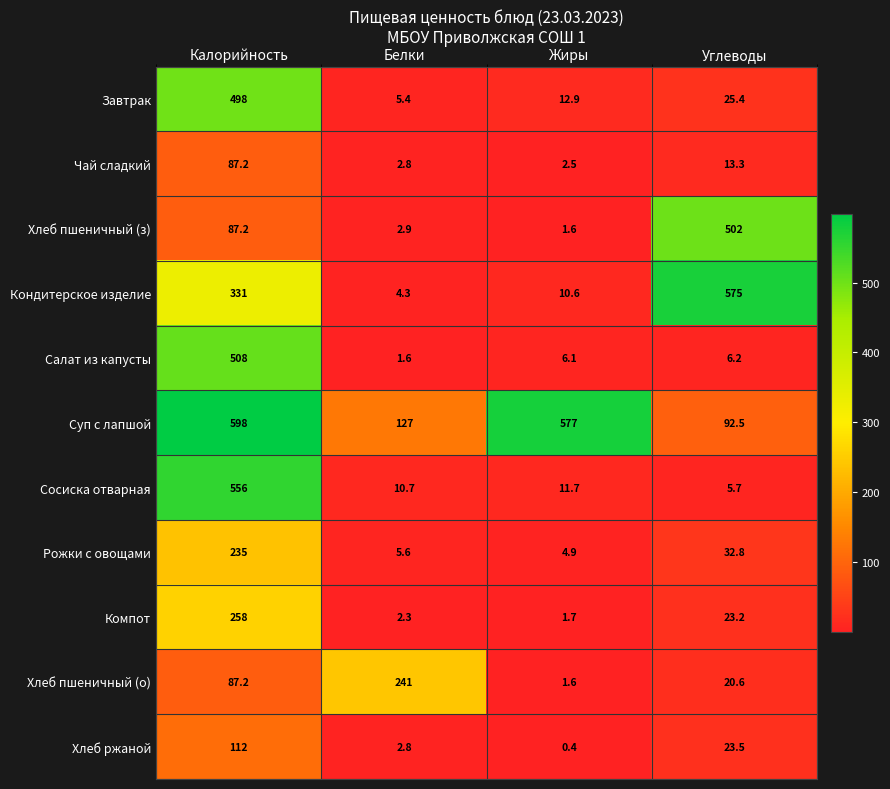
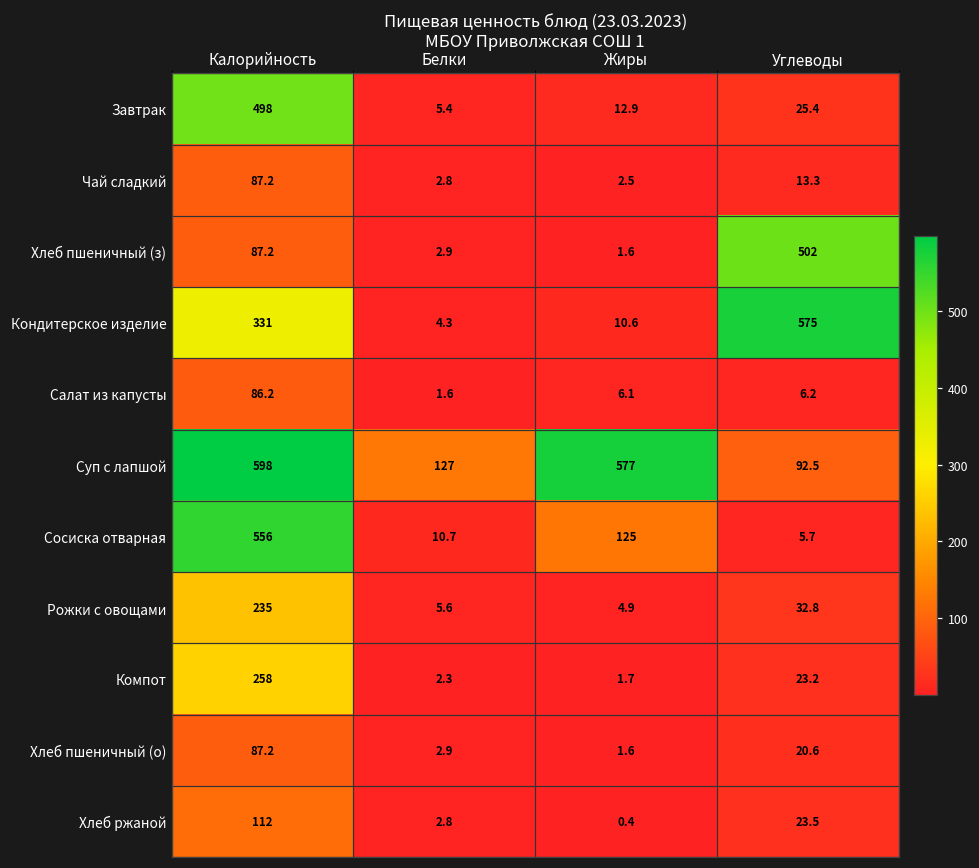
Салат из капусты, Калорийность: 508 -> 86.2
Сосиска отварная, Жиры: 11.7 -> 125
Хлеб пшеничный (о), Белки: 241 -> 2.9
